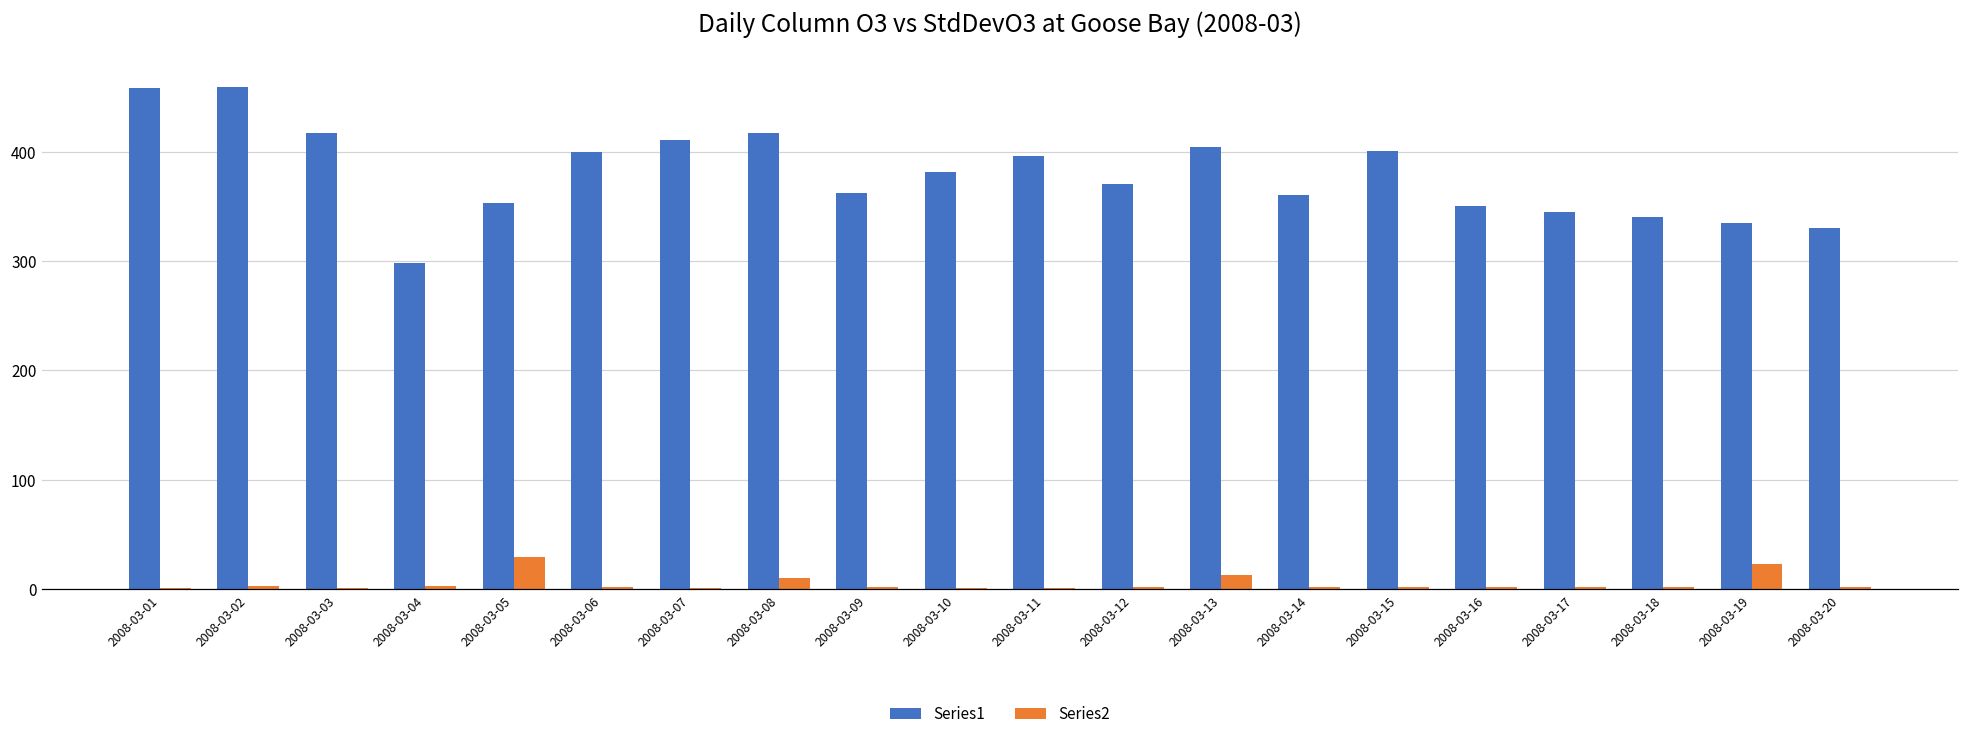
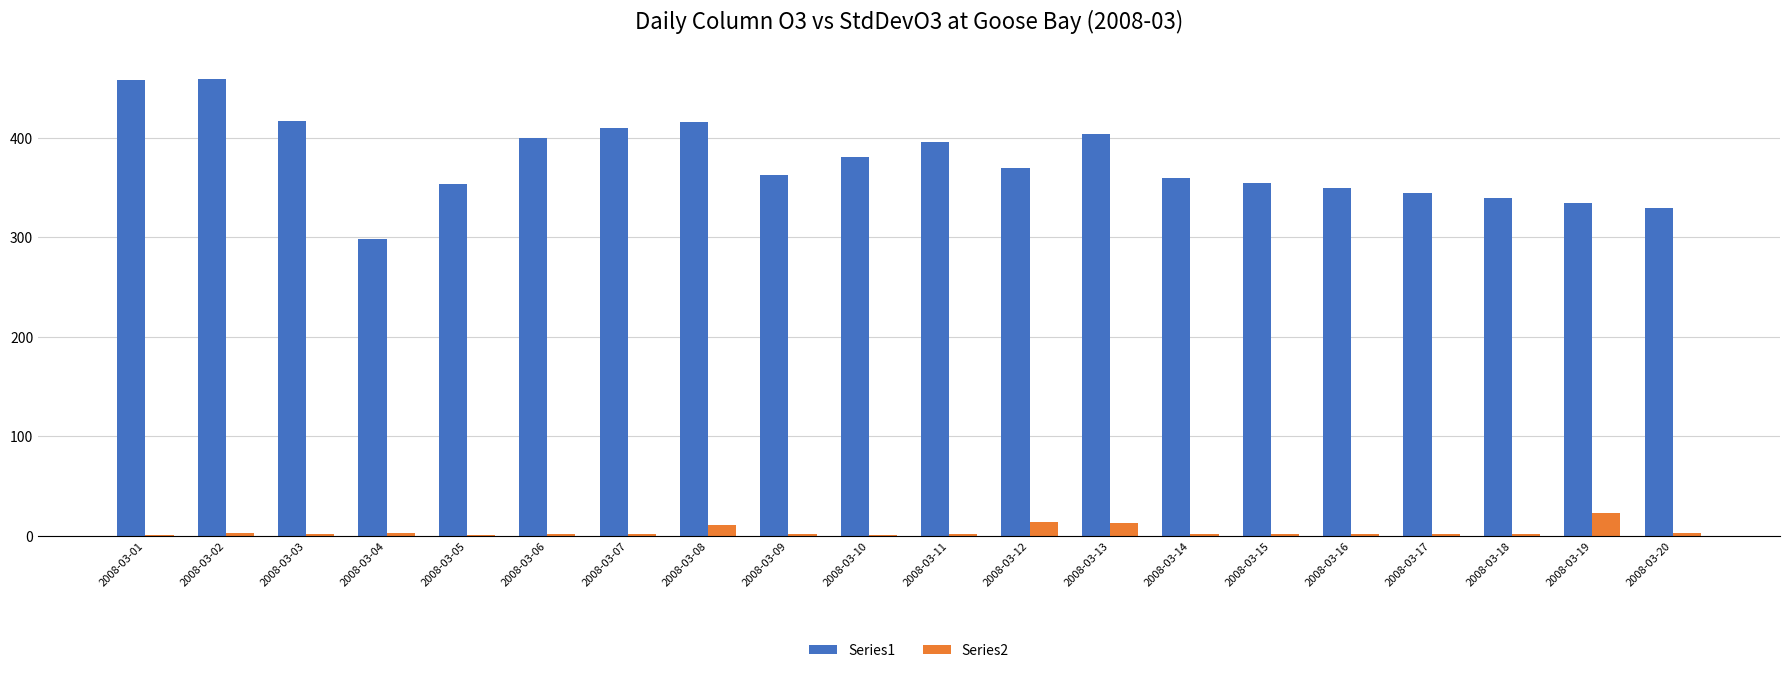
Series2, 2008-03-05: 30 -> 0
Series2, 2008-03-12: 0 -> 10
Series1, 2008-03-15: 400 -> 360
